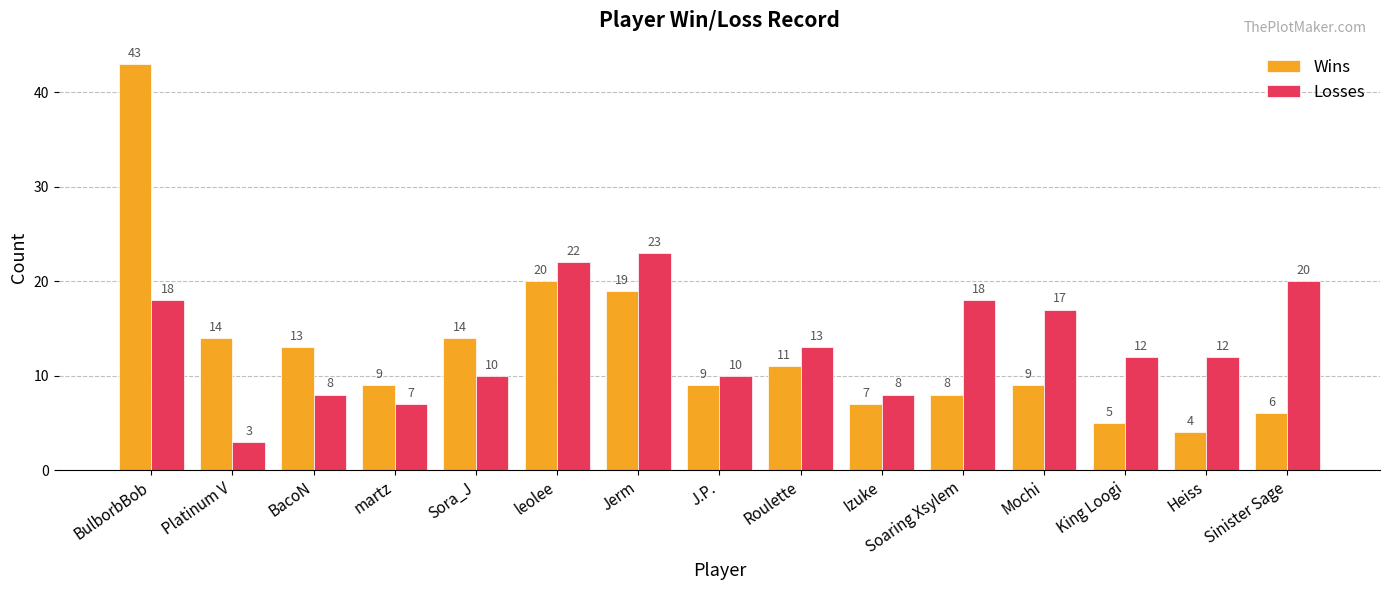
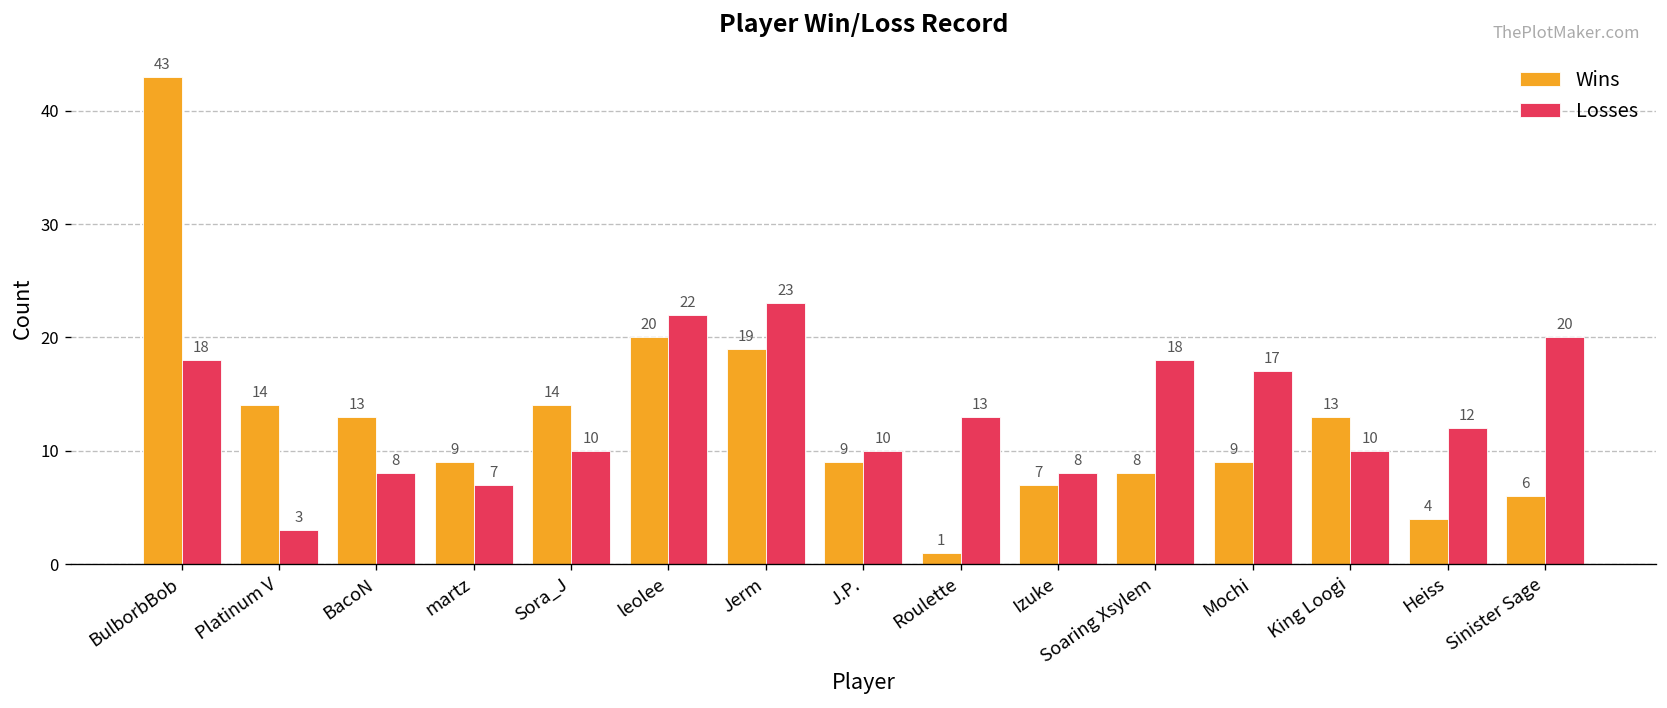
Wins, Roulette: 11 -> 1
Wins, King Loogi: 5 -> 13
Losses, King Loogi: 12 -> 10
